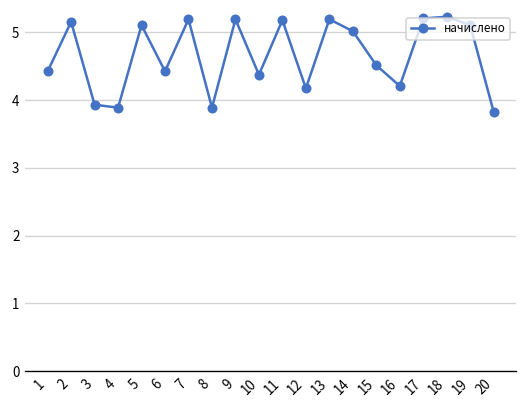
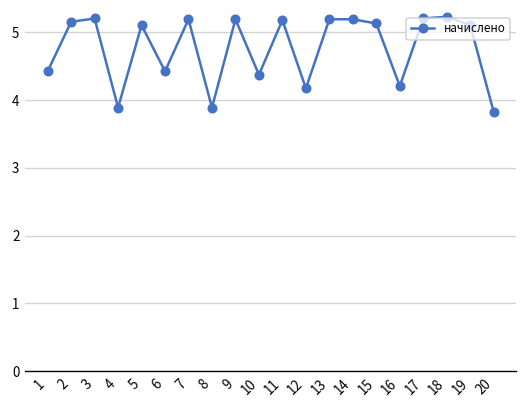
3: 3.9 -> 5.2
14: 5.0 -> 5.2
15: 4.5 -> 5.1
